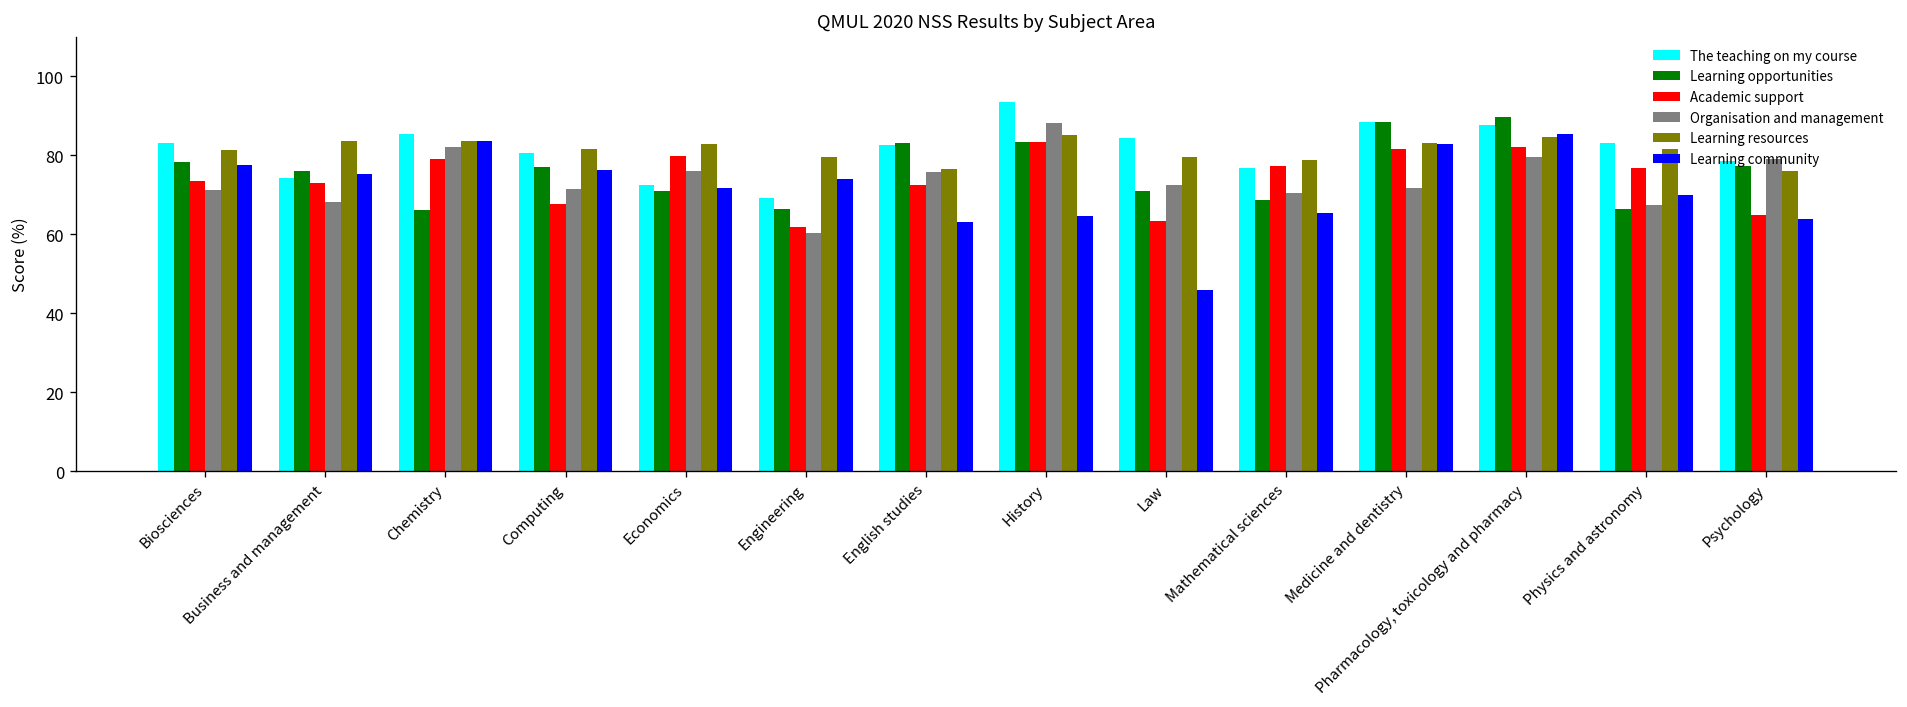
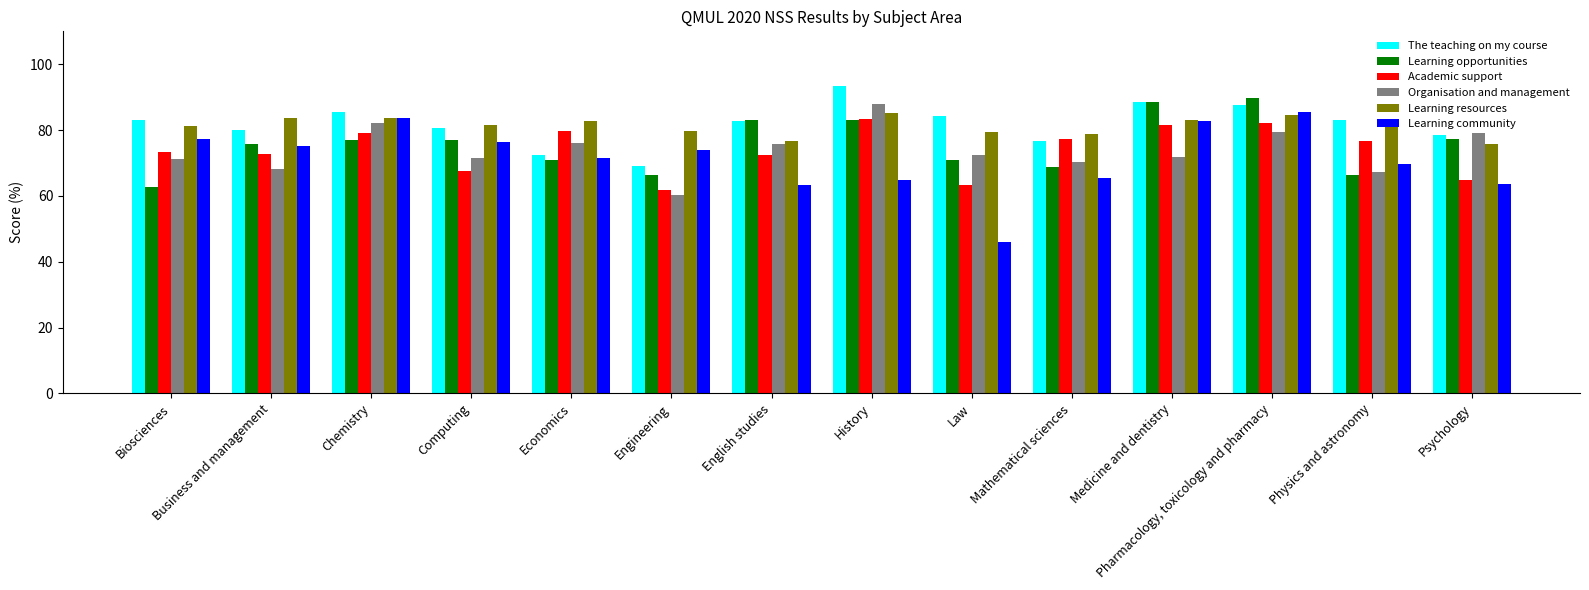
Learning opportunities, Biosciences: 78 -> 63
The teaching on my course, Business and management: 74 -> 80
Learning opportunities, Chemistry: 66 -> 77
